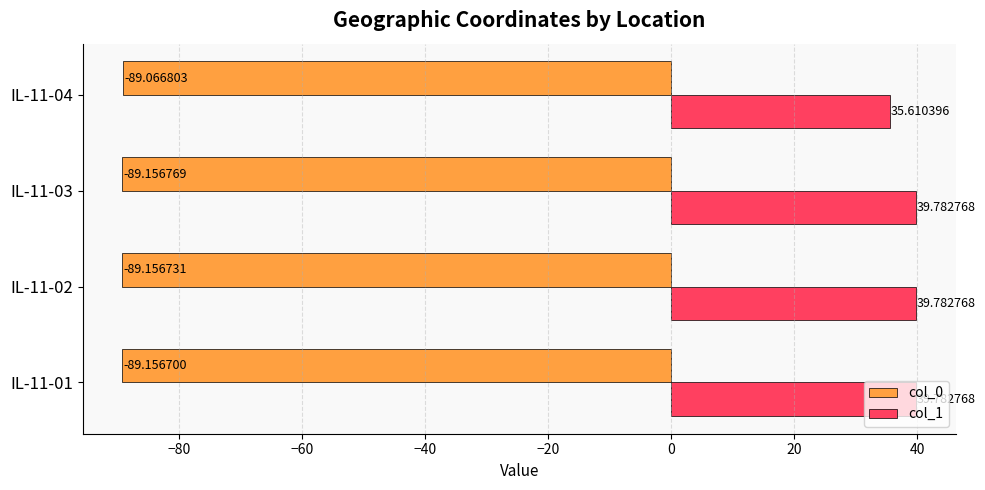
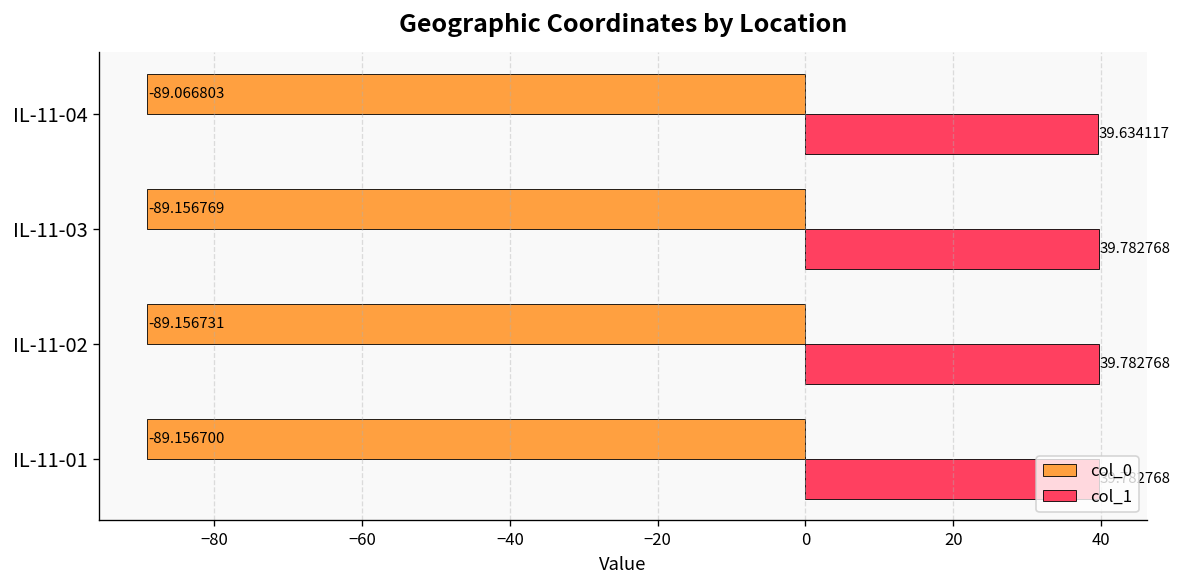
col_1, IL-11-04: 35.610396 -> 39.634117
